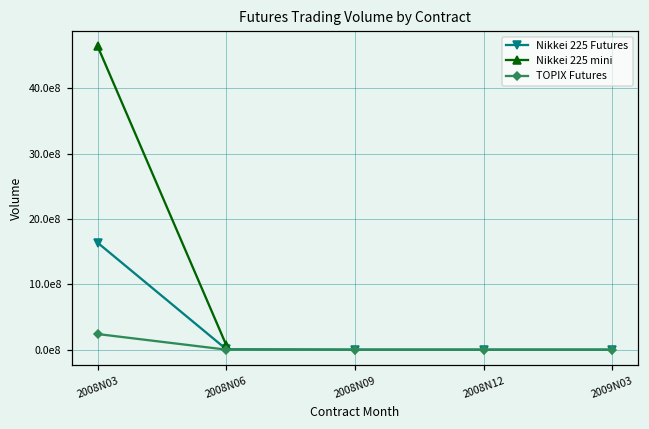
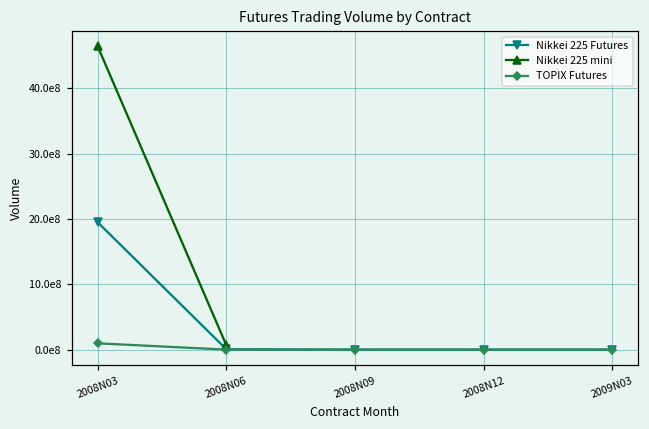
Nikkei 225 Futures, 2008N03: 1600000000 -> 2000000000
TOPIX Futures, 2008N03: 200000000 -> 100000000
